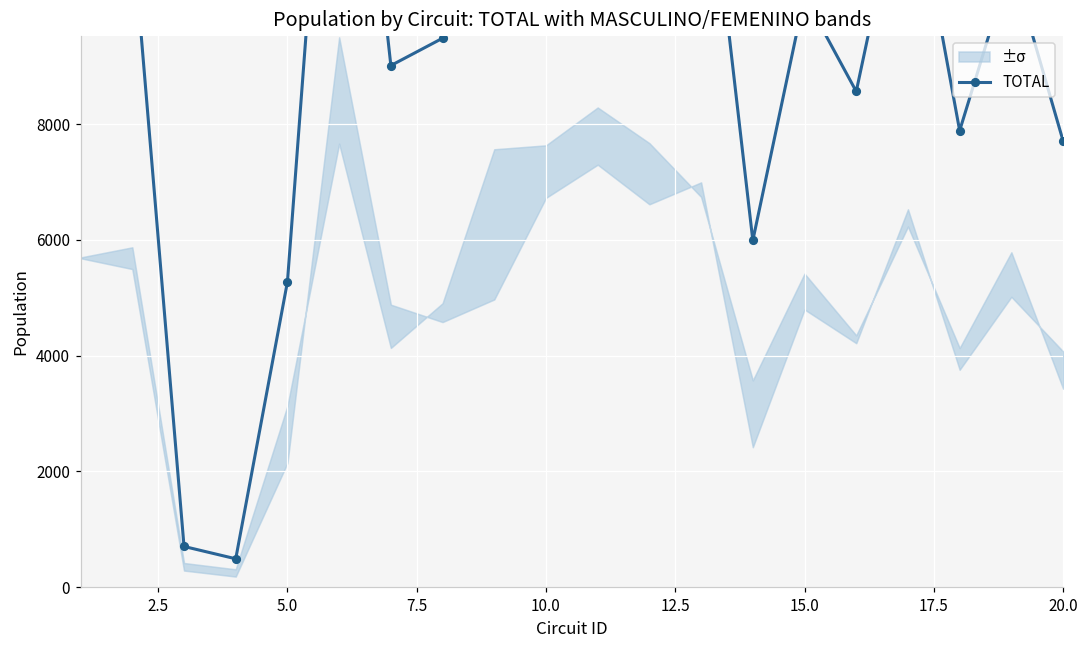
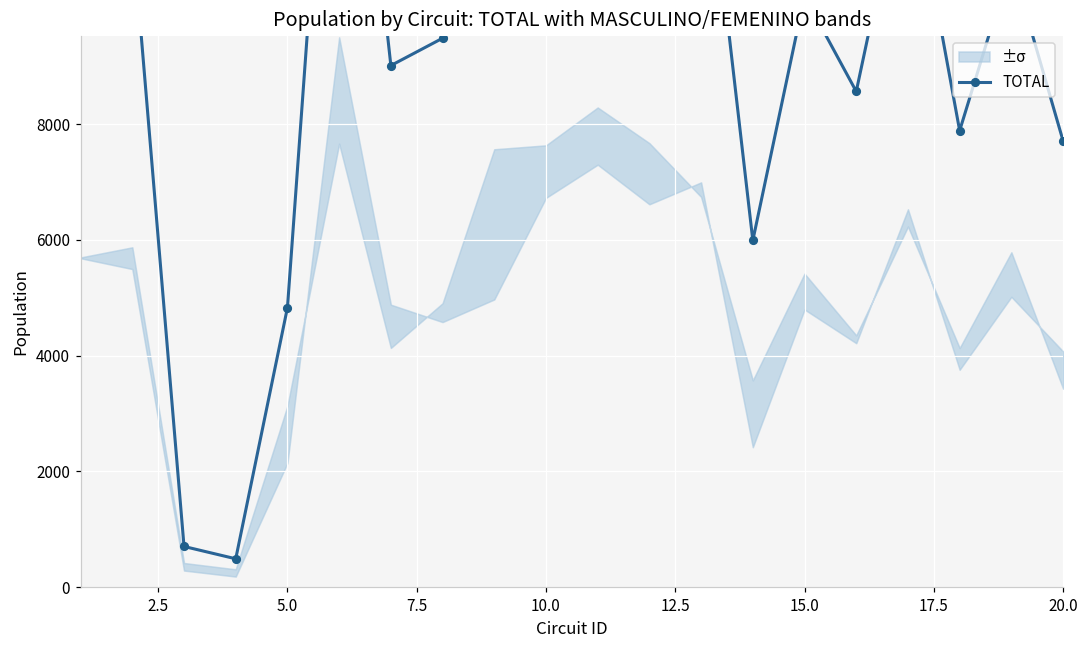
TOTAL, 5.0: 5300 -> 4800
